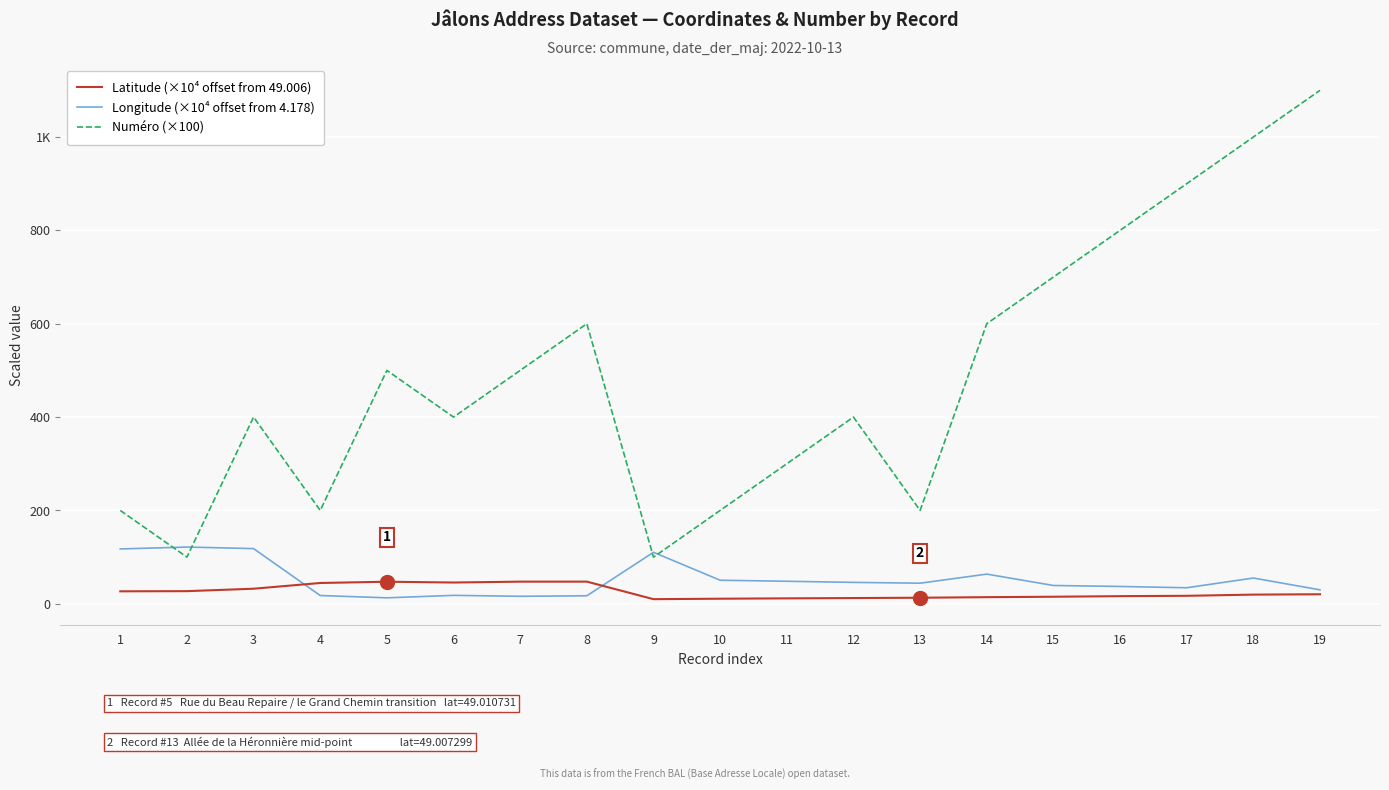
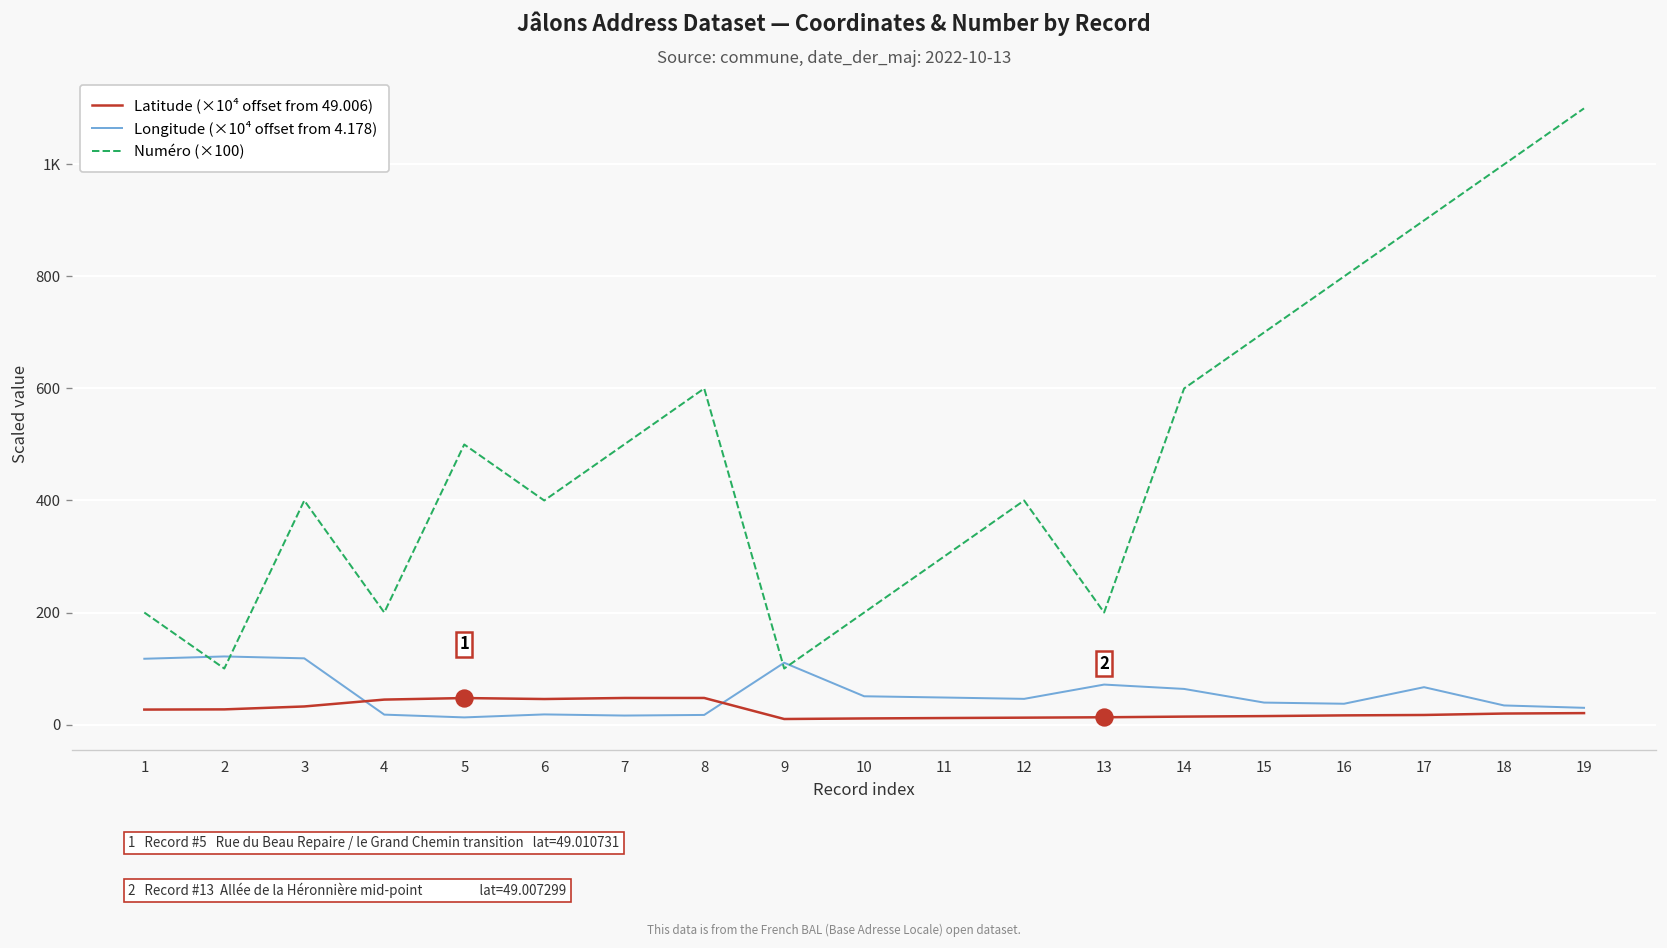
Longitude (×10⁴ offset from 4.178), 13: 40 -> 70
Longitude (×10⁴ offset from 4.178), 17: 30 -> 70
Longitude (×10⁴ offset from 4.178), 18: 60 -> 30
